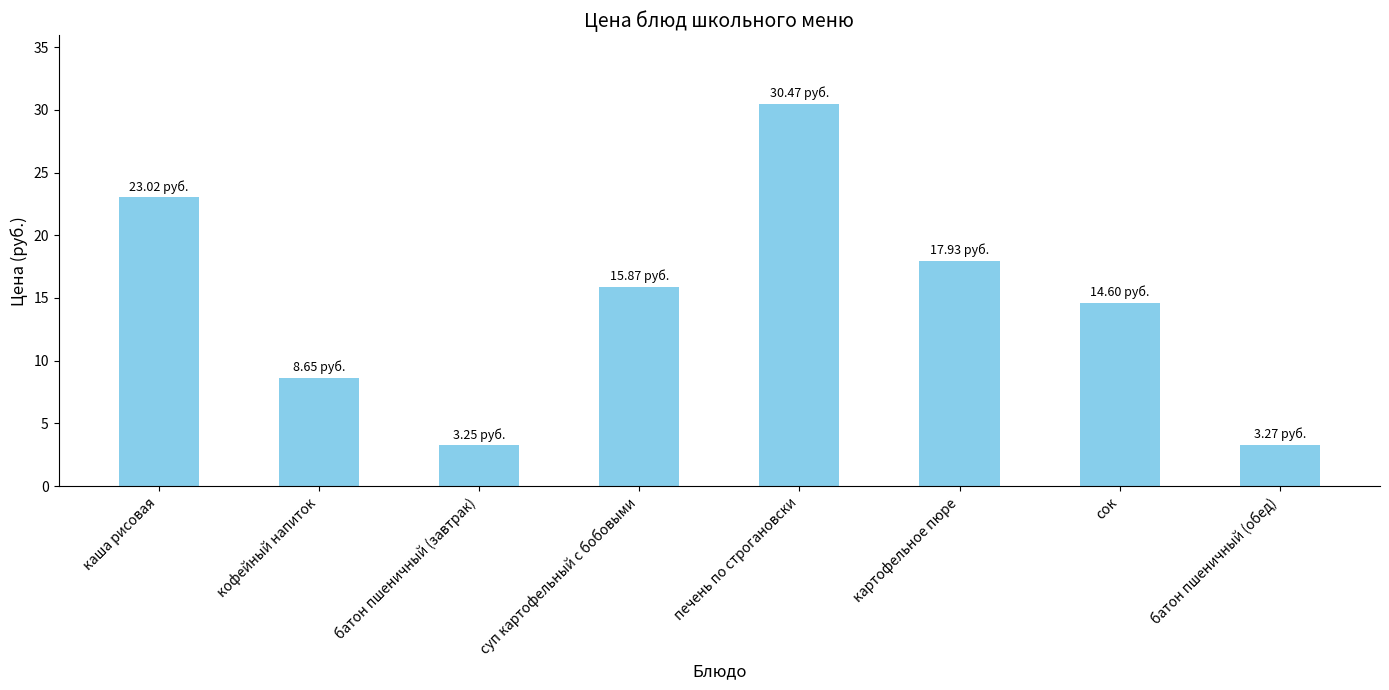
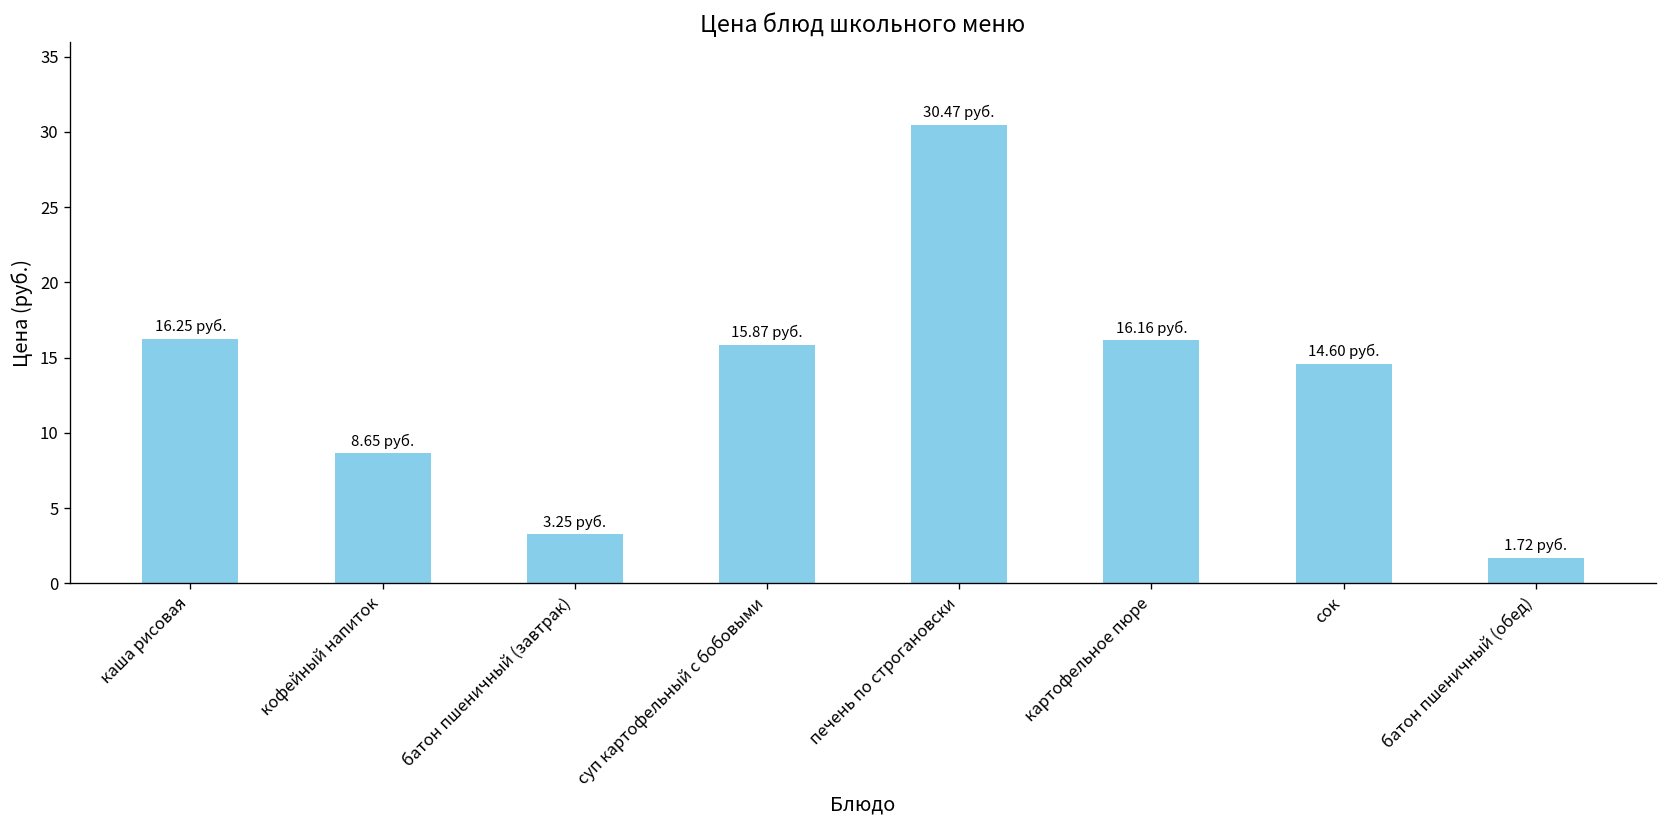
каша рисовая: 23.02 -> 16.25
картофельное пюре: 17.93 -> 16.16
батон пшеничный (обед): 3.27 -> 1.72
